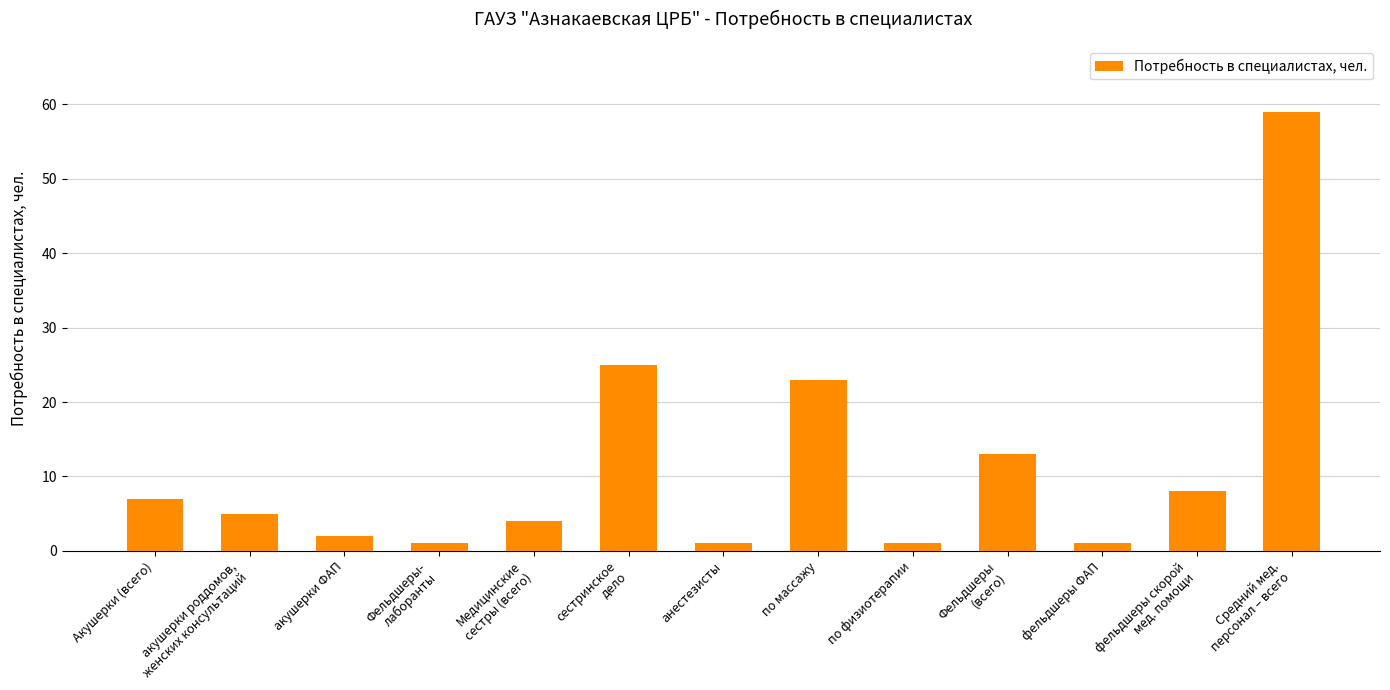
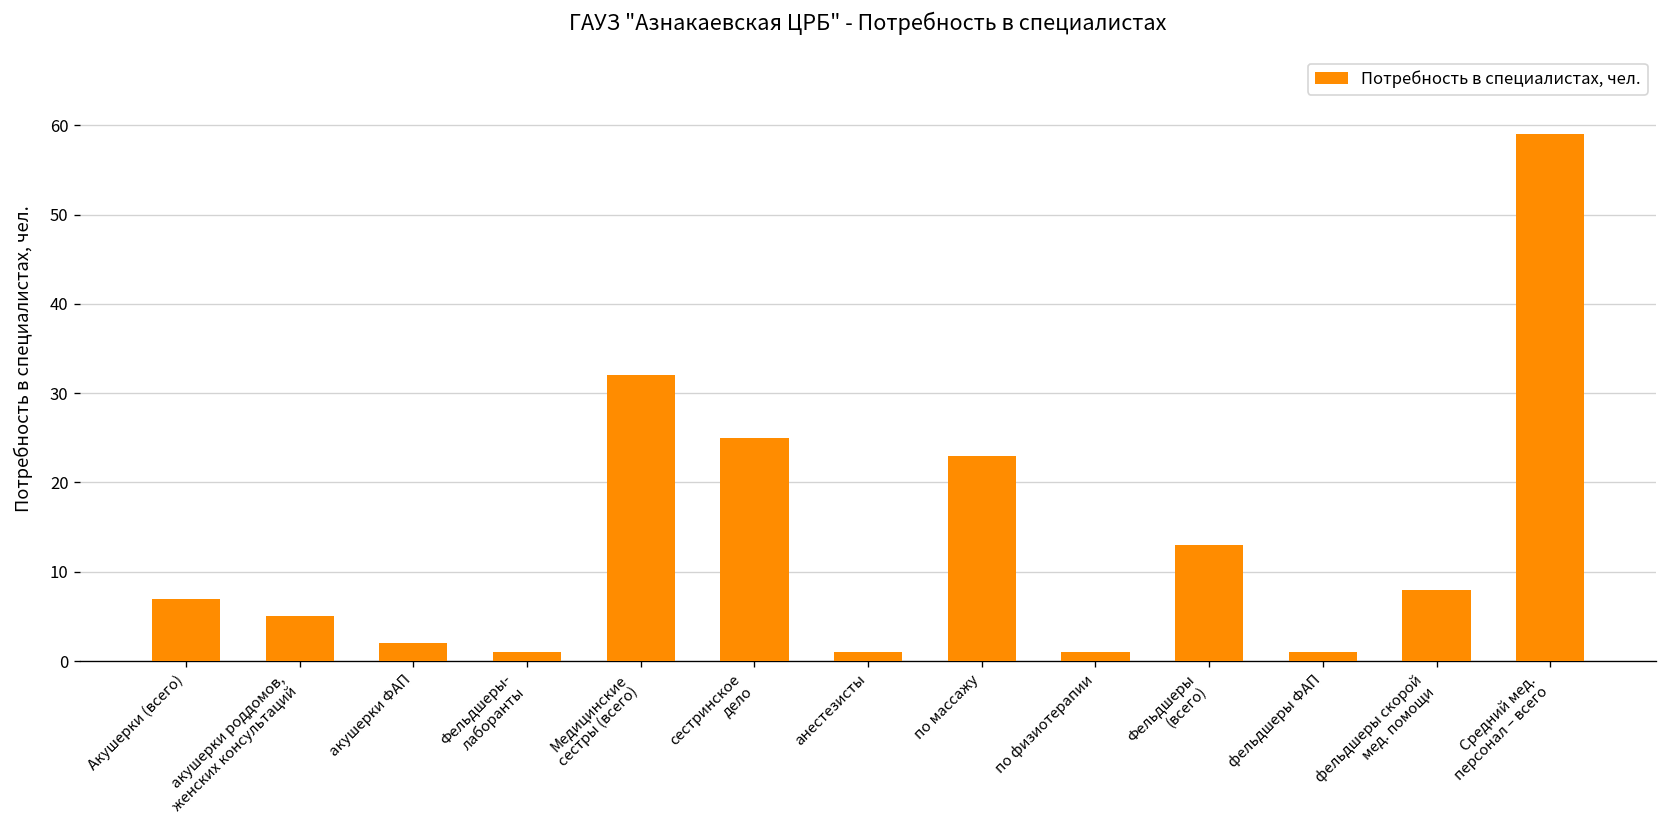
Медицинские сестры (всего): 4 -> 32
